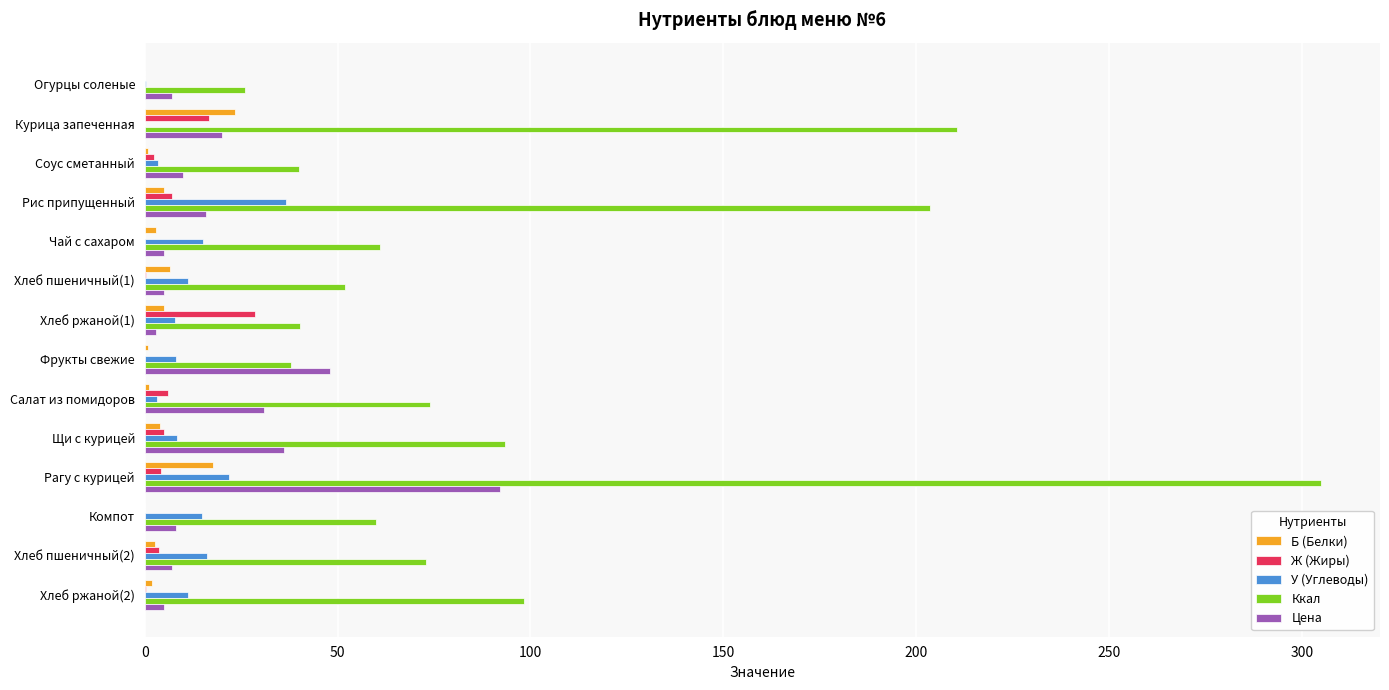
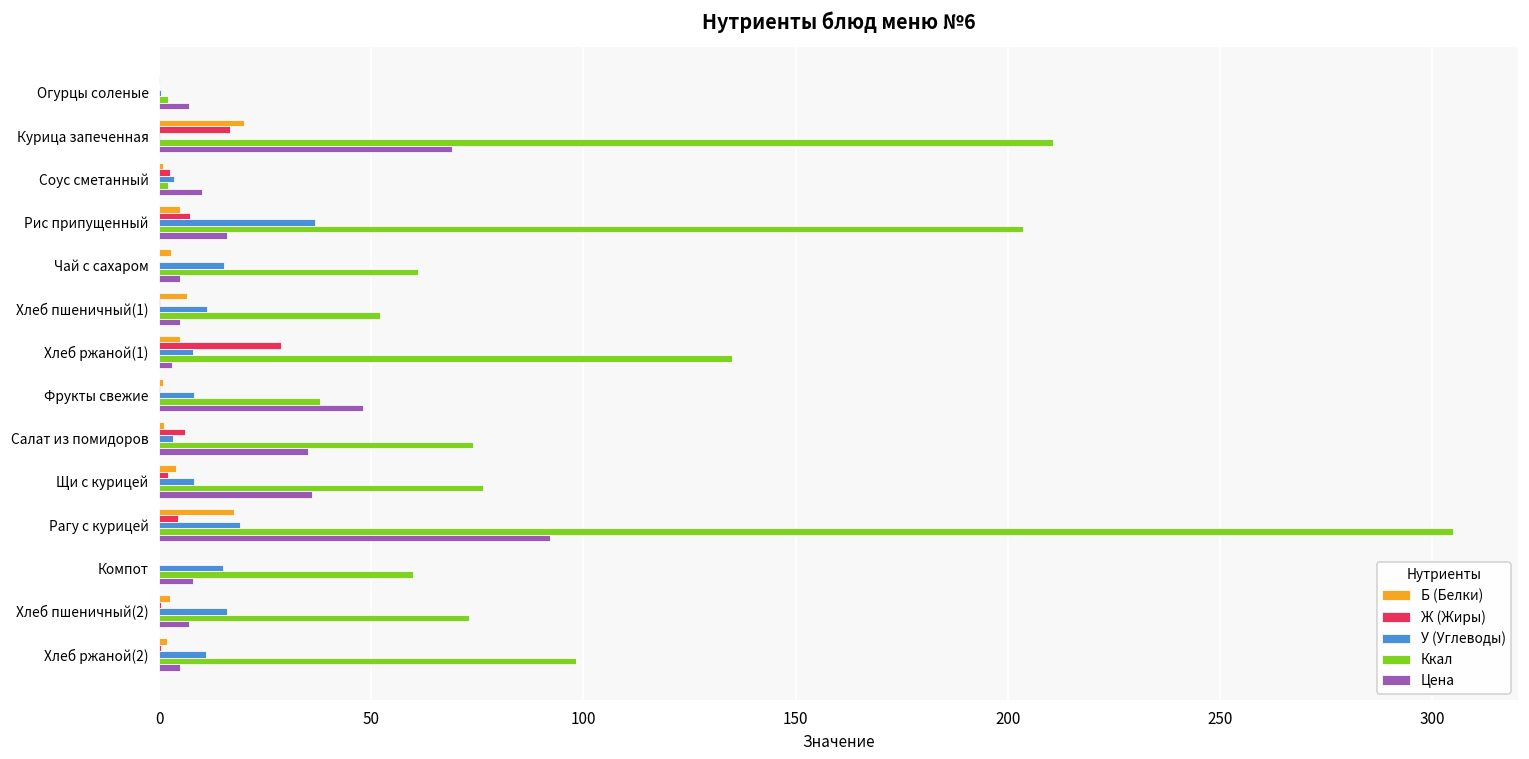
Ккал, Огурцы соленые: 26 -> 2
Б (Белки), Курица запеченная: 23 -> 20
Цена, Курица запеченная: 20 -> 69
Ккал, Соус сметанный: 40 -> 2
Ккал, Хлеб ржаной(1): 40 -> 135
Цена, Салат из помидоров: 31 -> 35
Ж (Жиры), Щи с курицей: 5 -> 2
Ккал, Щи с курицей: 93 -> 76
У (Углеводы), Рагу с курицей: 22 -> 19
Ж (Жиры), Хлеб пшеничный(2): 4 -> 0
